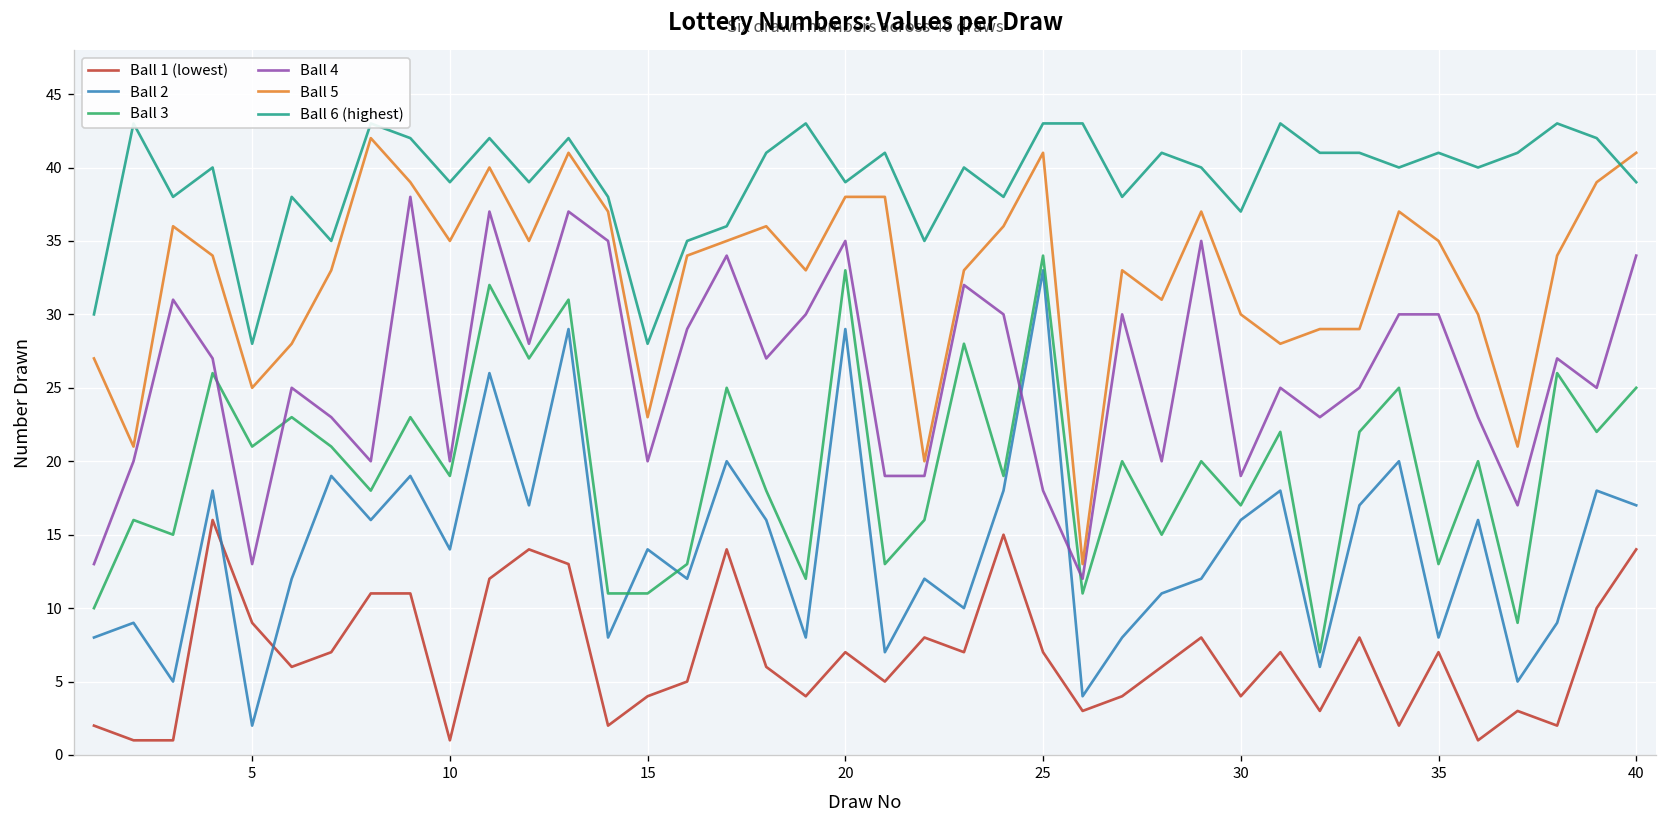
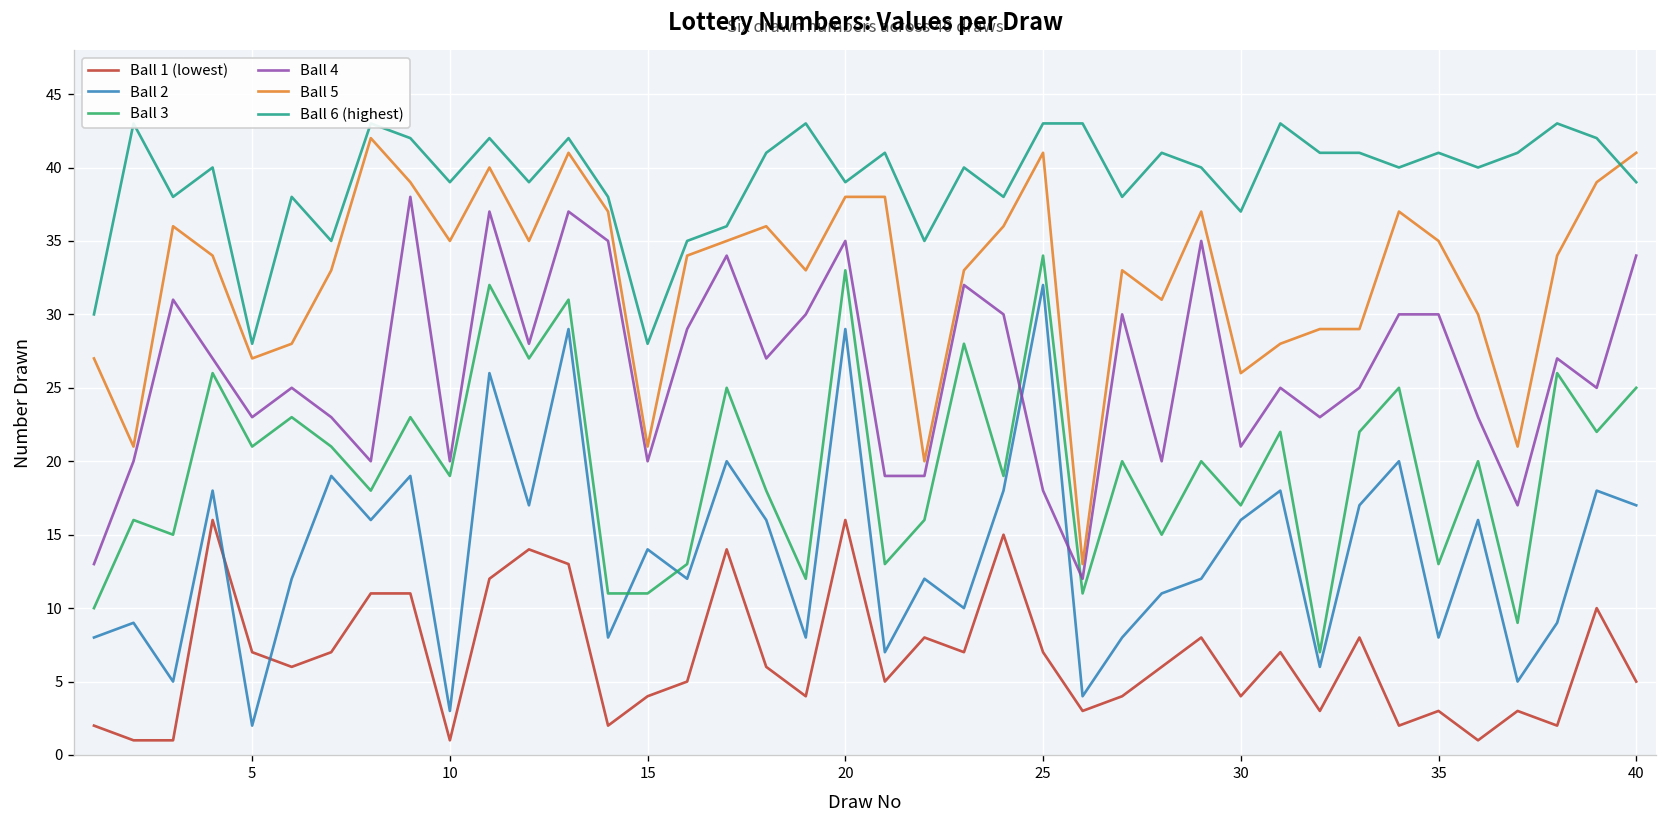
Ball 1 (lowest), 5: 9 -> 7
Ball 4, 5: 13 -> 23
Ball 5, 5: 25 -> 27
Ball 2, 10: 14 -> 3
Ball 5, 15: 23 -> 21
Ball 1 (lowest), 20: 7 -> 16
Ball 2, 25: 33 -> 32
Ball 4, 30: 19 -> 21
Ball 5, 30: 30 -> 26
Ball 1 (lowest), 35: 7 -> 3
Ball 1 (lowest), 40: 14 -> 5
